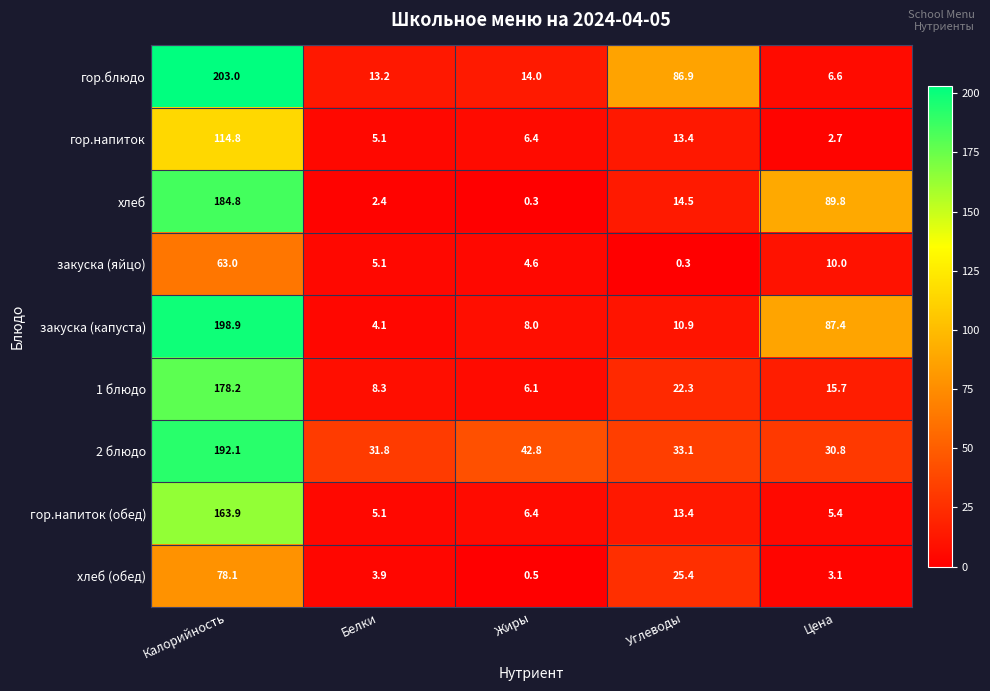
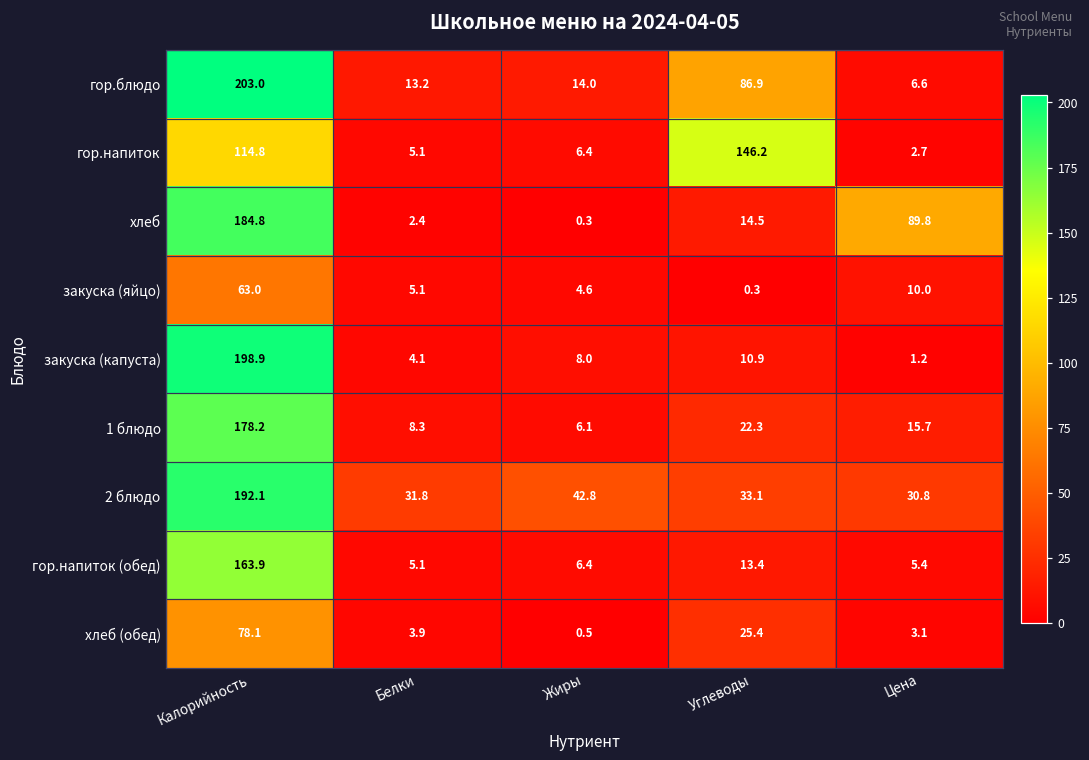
гор.напиток, Углеводы: 13.4 -> 146.2
закуска (капуста), Цена: 87.4 -> 1.2
